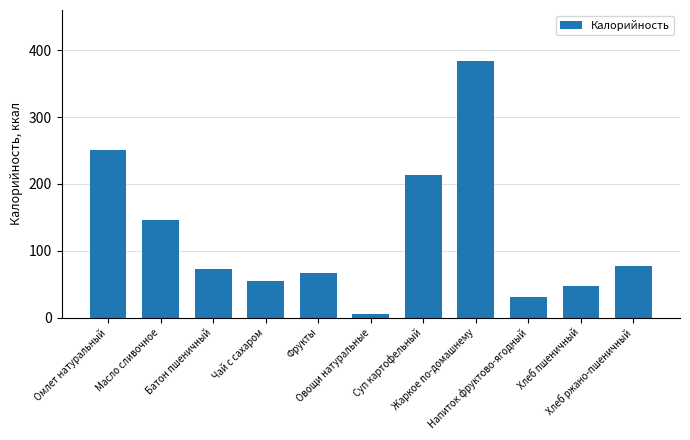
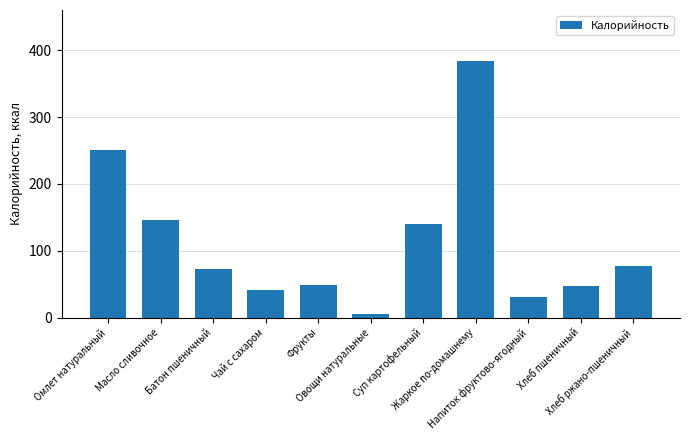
Чай с сахаром: 50 -> 40
Фрукты: 70 -> 50
Суп картофельный: 210 -> 140
